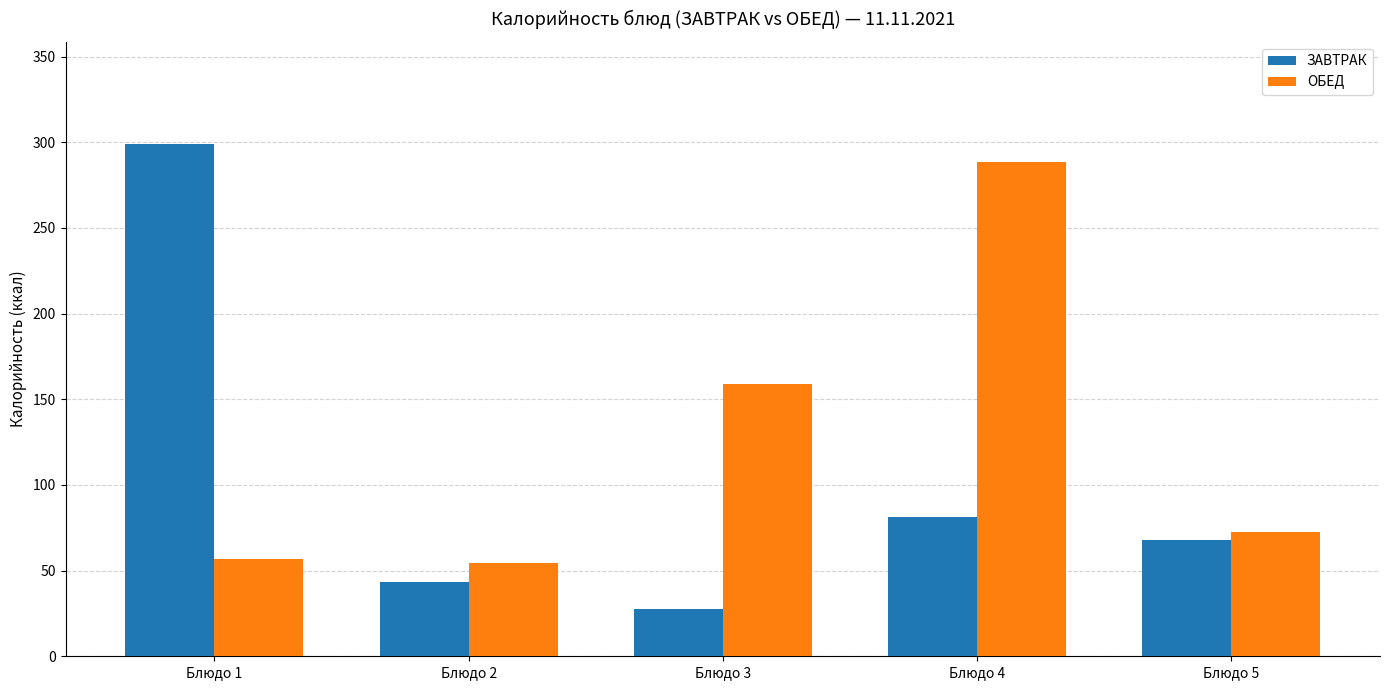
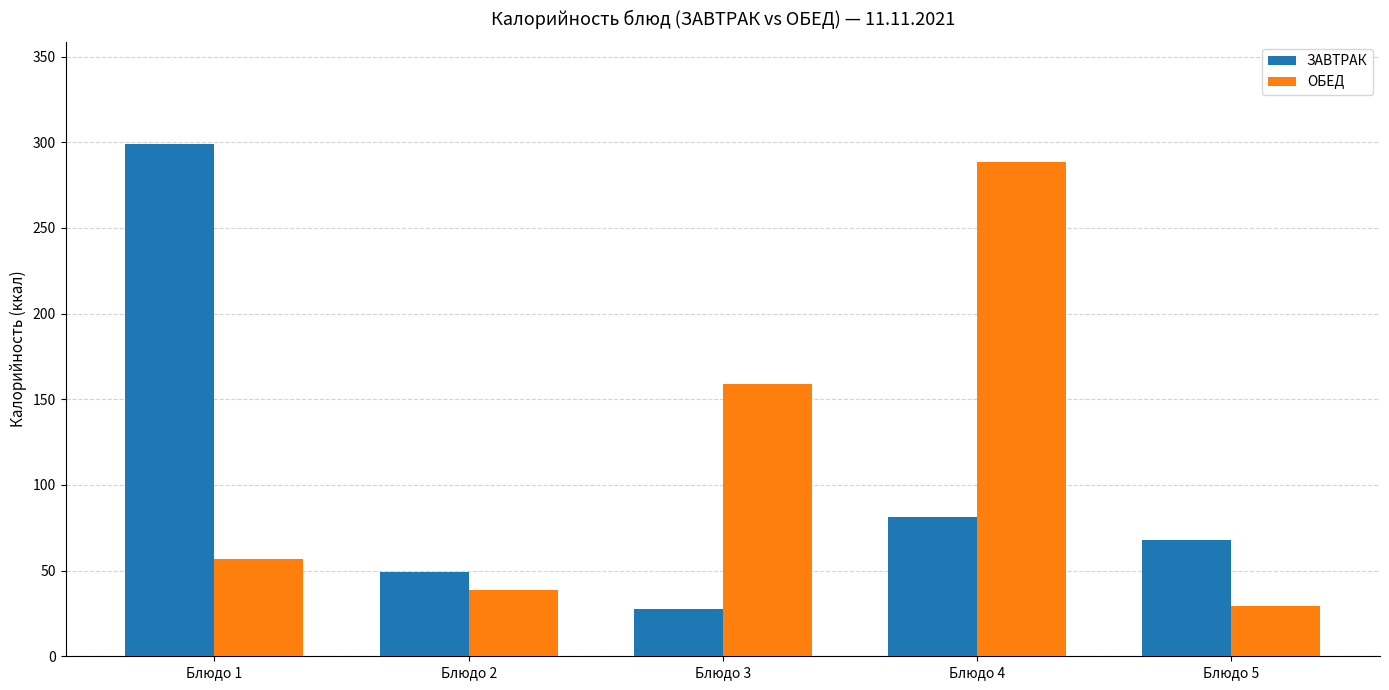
ЗАВТРАК, Блюдо 2: 44 -> 49
ОБЕД, Блюдо 2: 54 -> 39
ОБЕД, Блюдо 5: 73 -> 29
